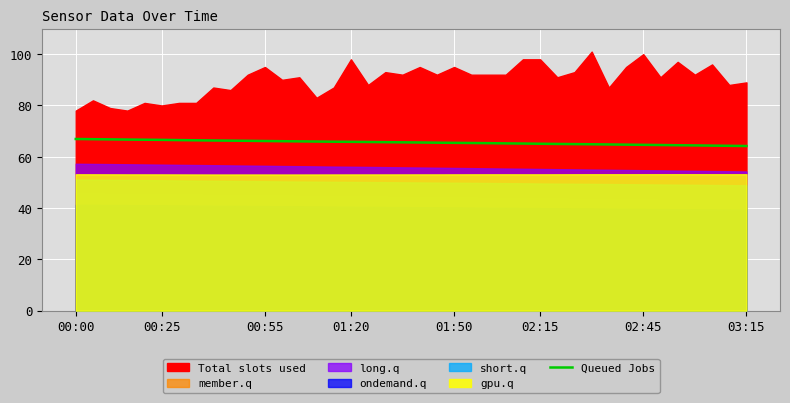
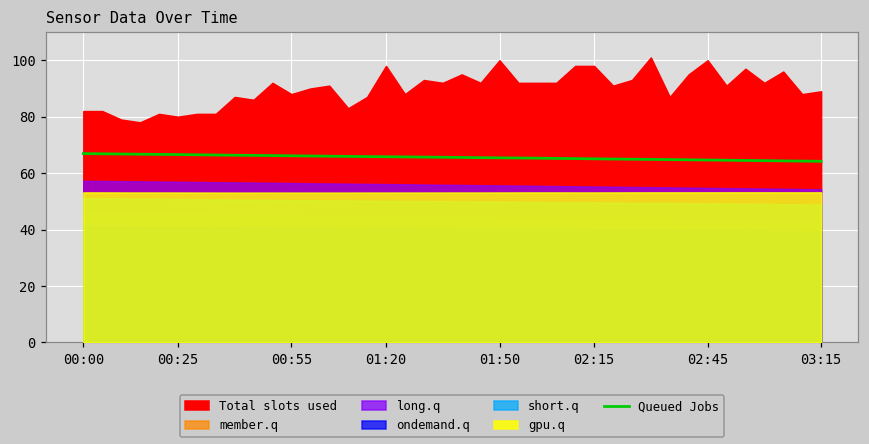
Total slots used, 00:00: 78 -> 82
Total slots used, 00:55: 95 -> 88
Total slots used, 01:50: 95 -> 100
